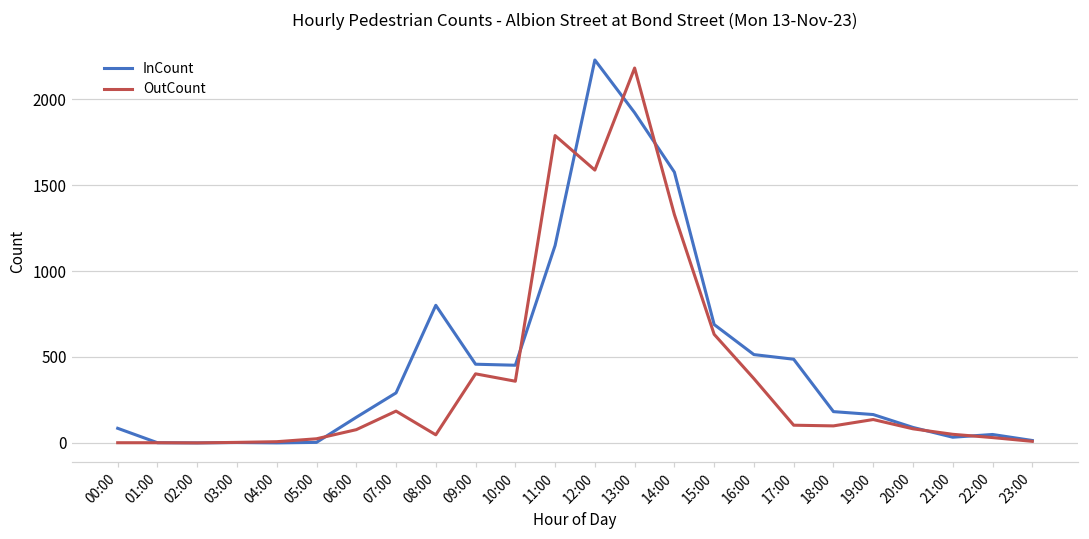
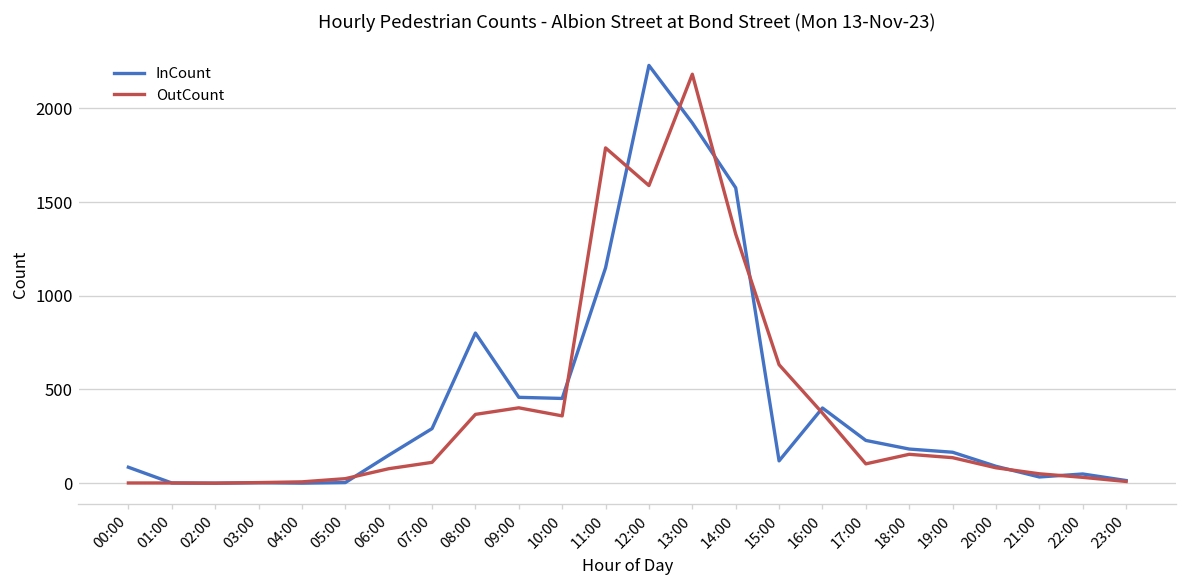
OutCount, 07:00: 190 -> 110
OutCount, 08:00: 50 -> 370
InCount, 15:00: 690 -> 120
InCount, 16:00: 510 -> 400
InCount, 17:00: 490 -> 230
OutCount, 18:00: 100 -> 150
